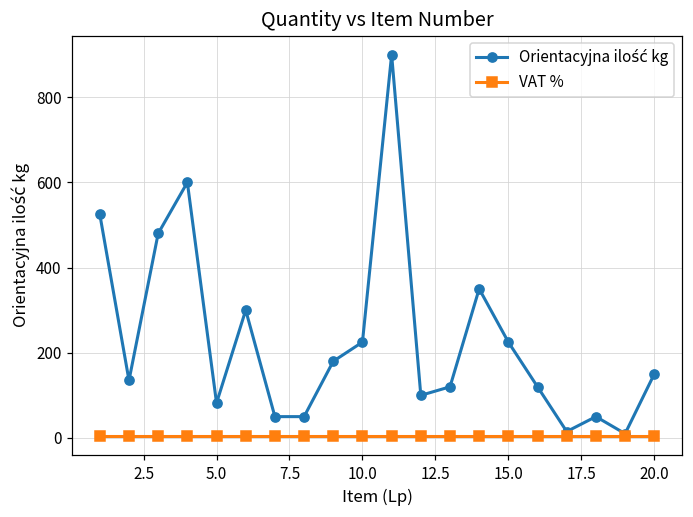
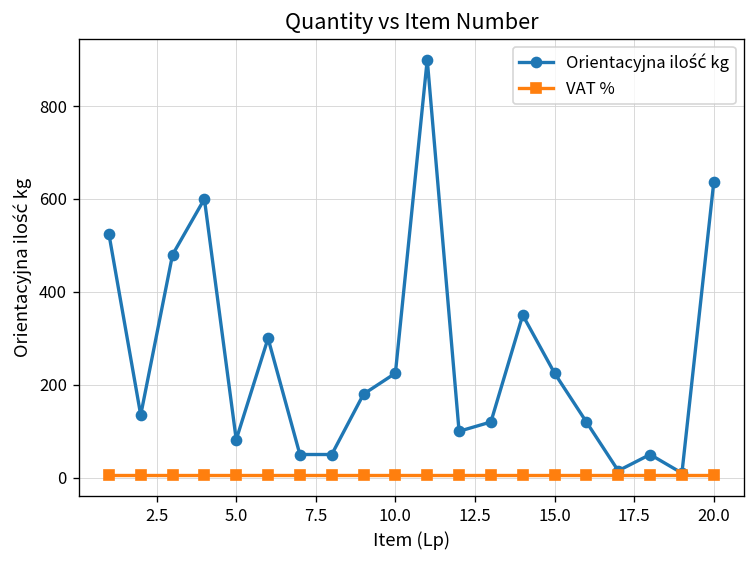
Orientacyjna ilość kg, 20.0: 150 -> 640
